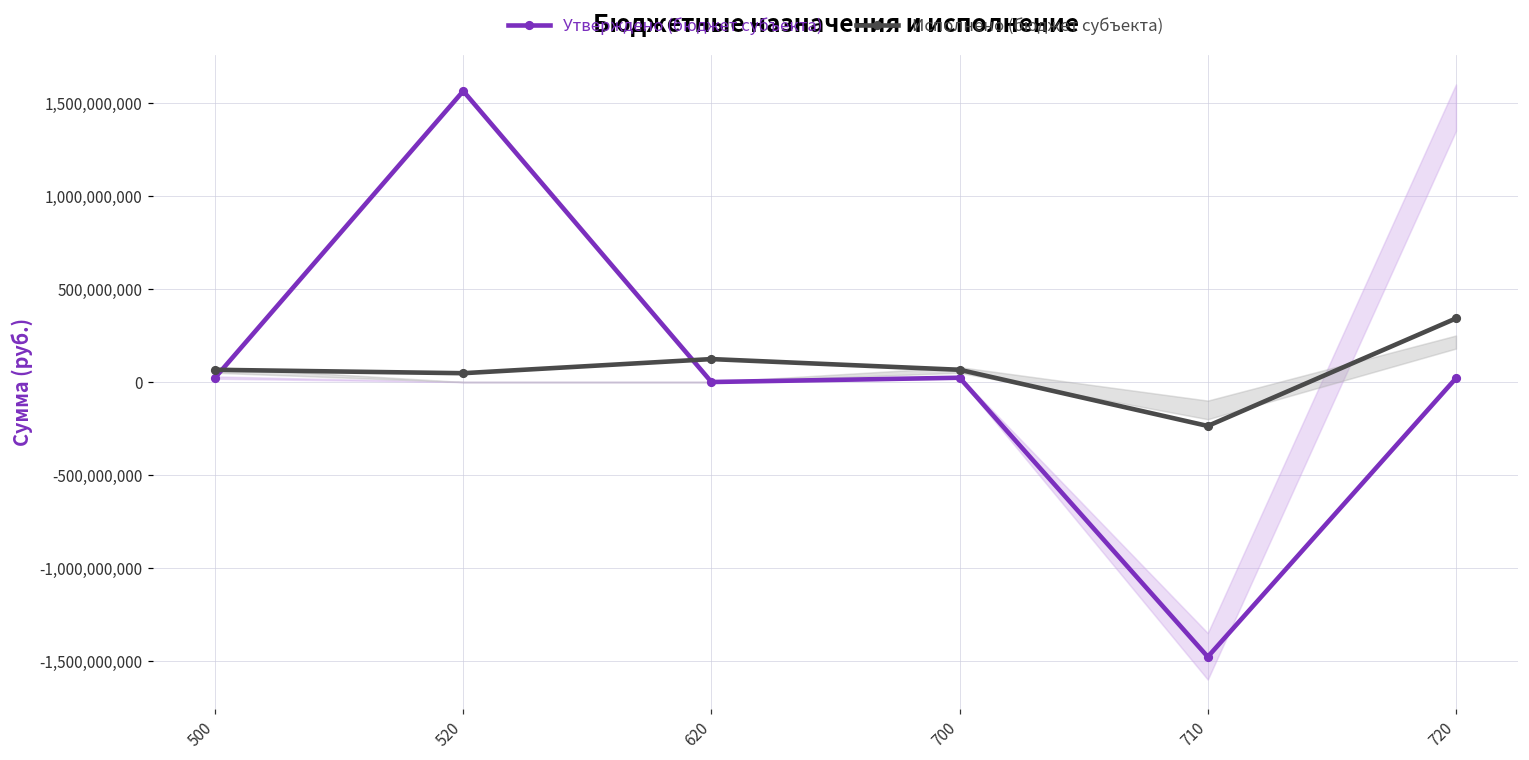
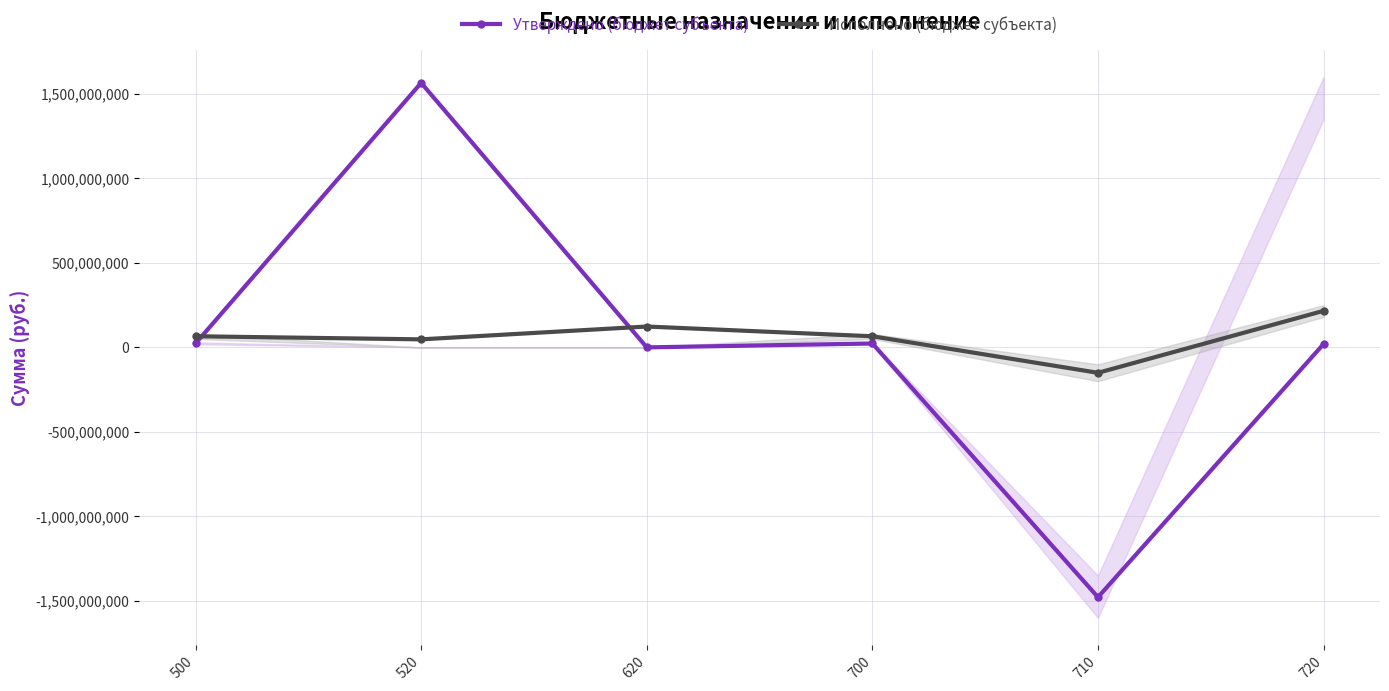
Исполнено (бюджет субъекта), 710: -240,000,000 -> -150,000,000
Исполнено (бюджет субъекта), 720: 340,000,000 -> 220,000,000
